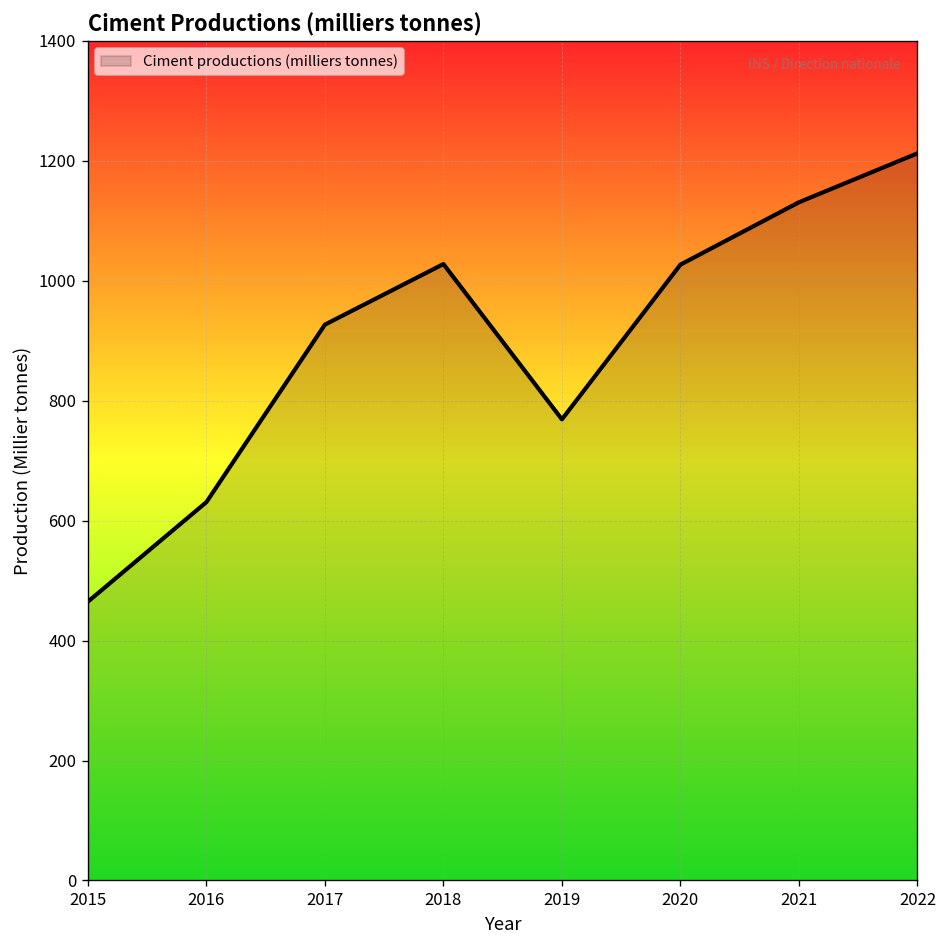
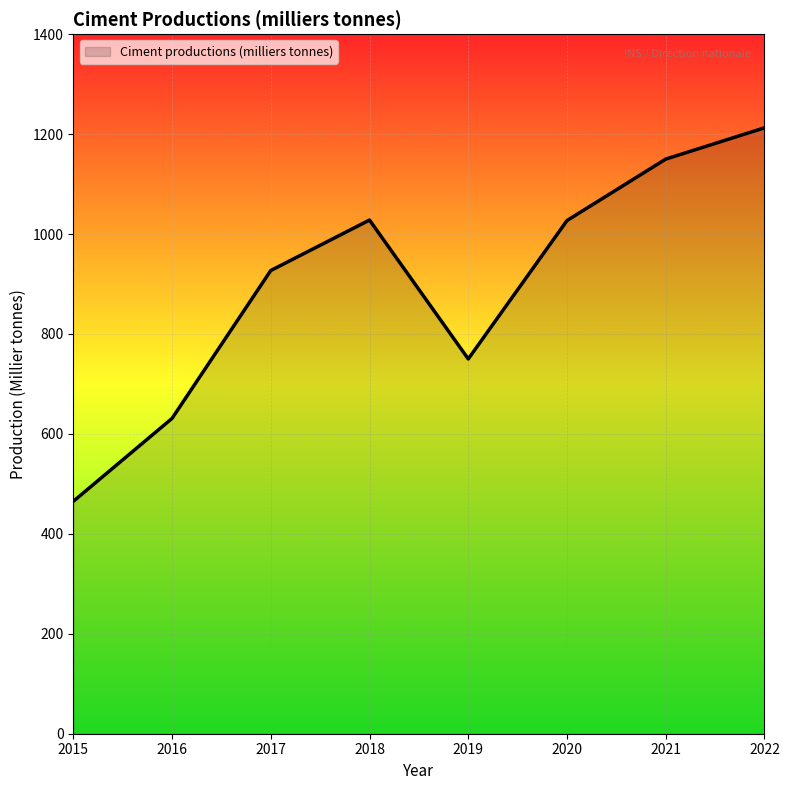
2019: 770 -> 750
2021: 1130 -> 1150
